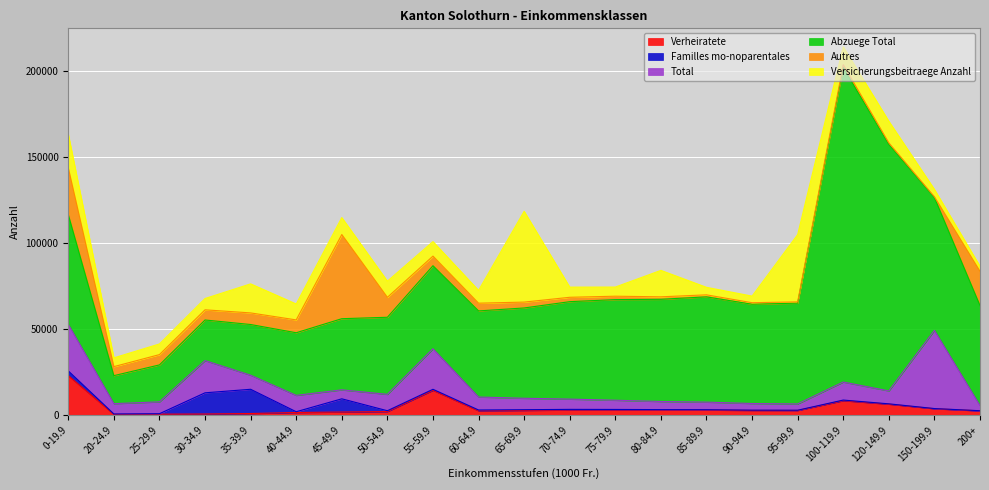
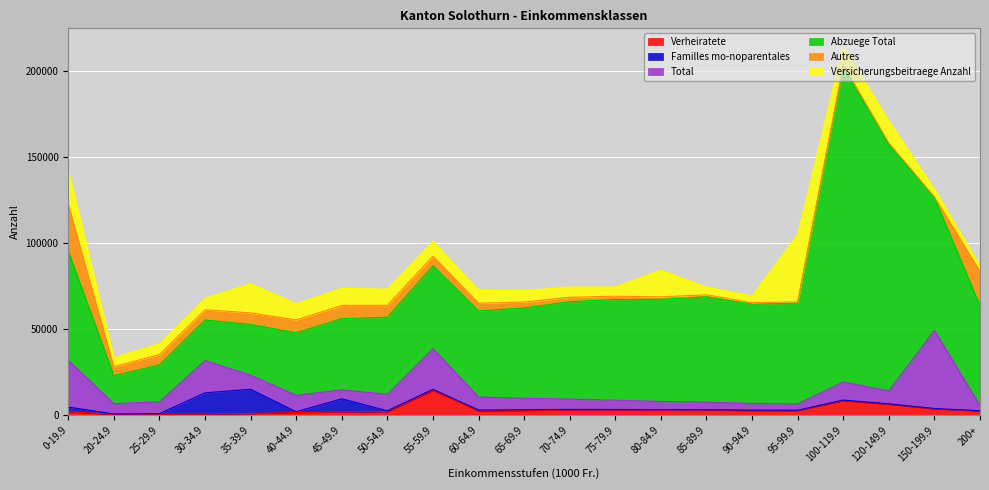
Verheiratete, 0-19.9: 23000 -> 2000
Autres, 45-49.9: 49000 -> 8000
Autres, 50-54.9: 12000 -> 7000
Versicherungsbeitraege Anzahl, 65-69.9: 53000 -> 7000
